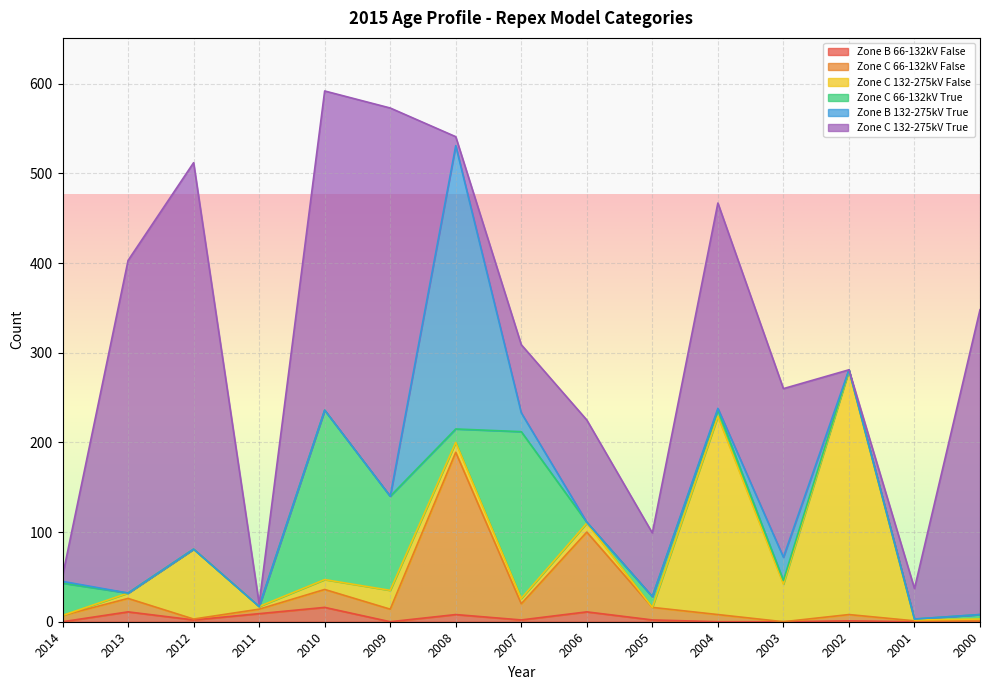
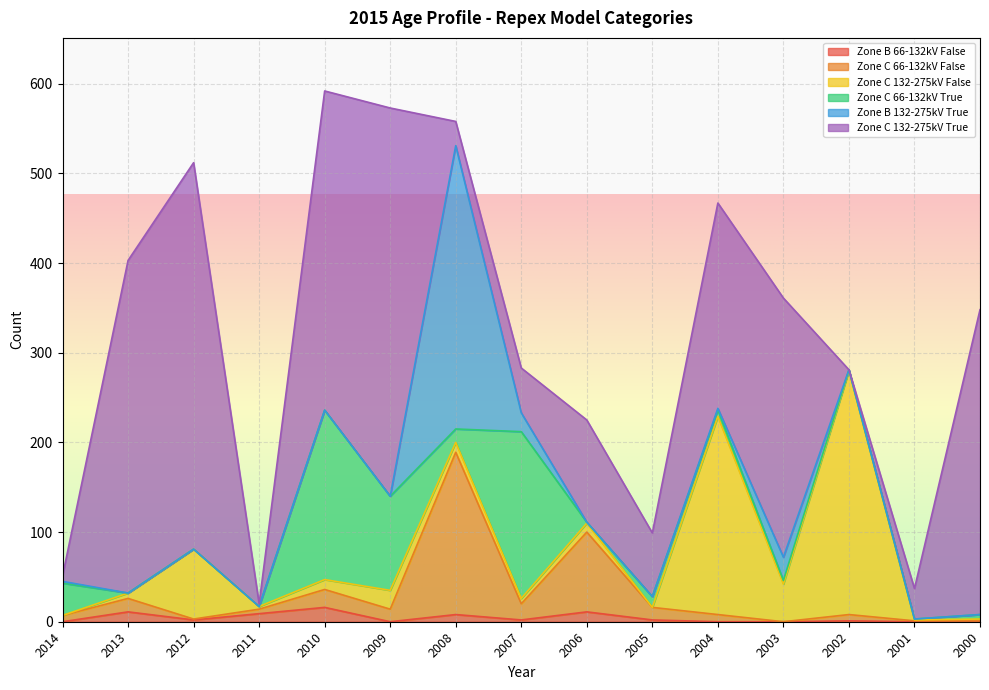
Zone C 132-275kV True, 2008: 10 -> 30
Zone C 132-275kV True, 2007: 80 -> 50
Zone C 132-275kV True, 2003: 190 -> 290
